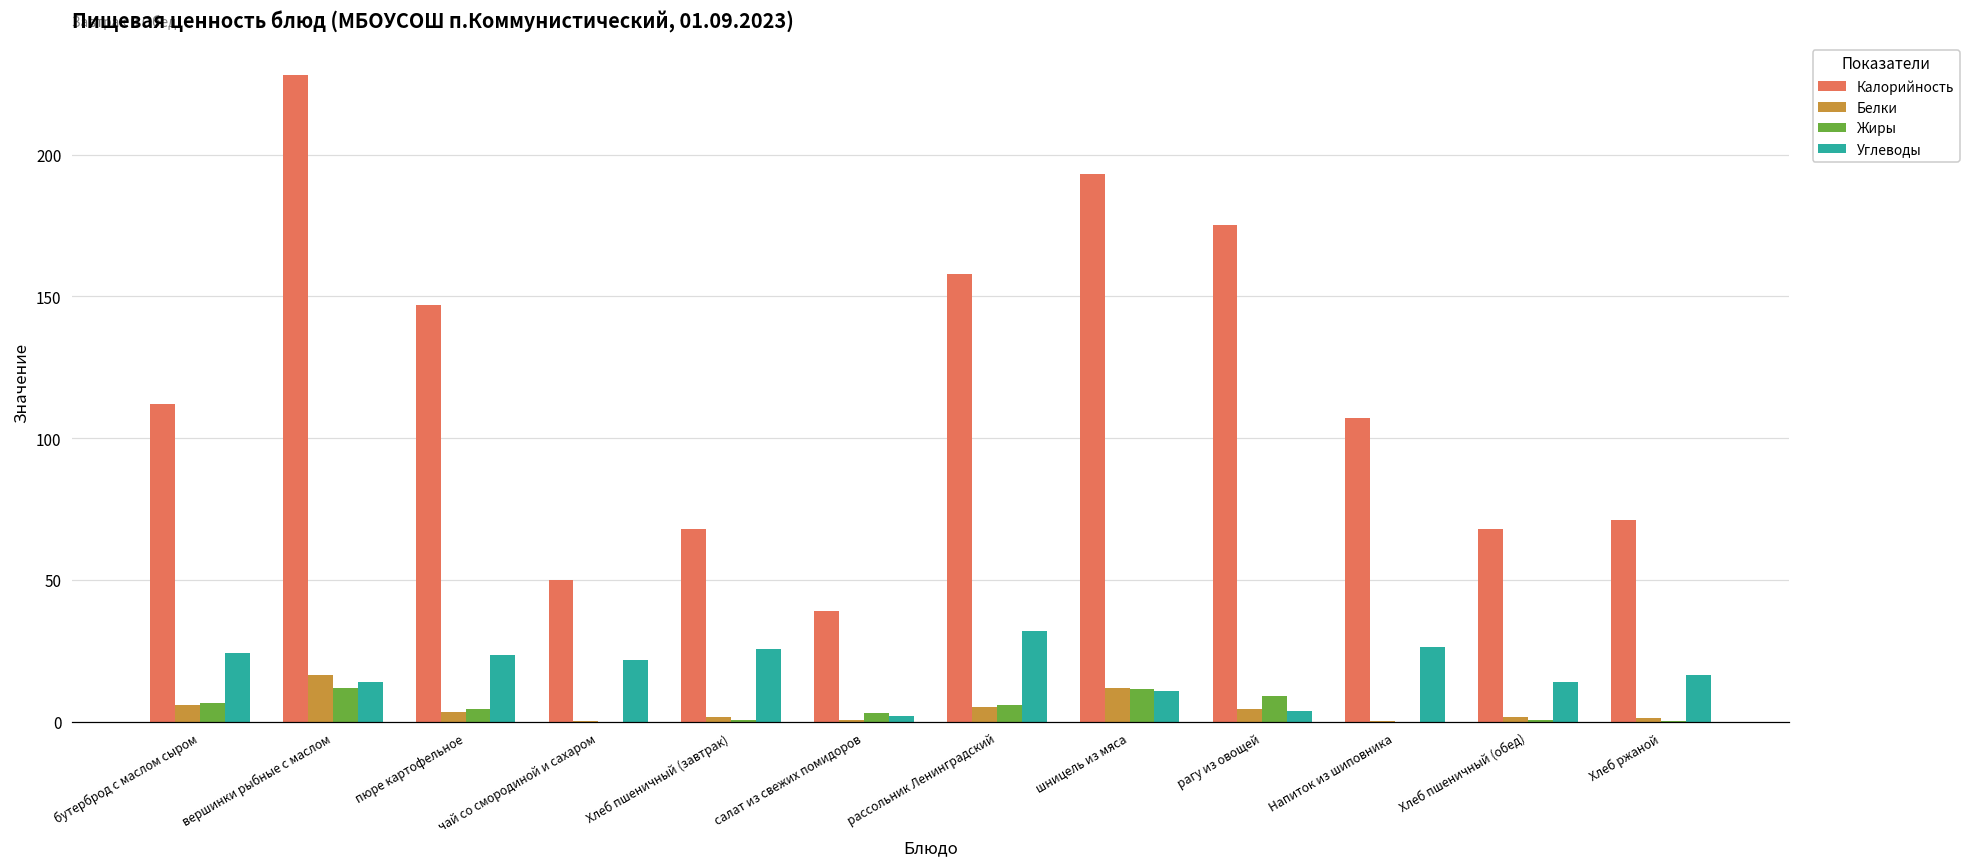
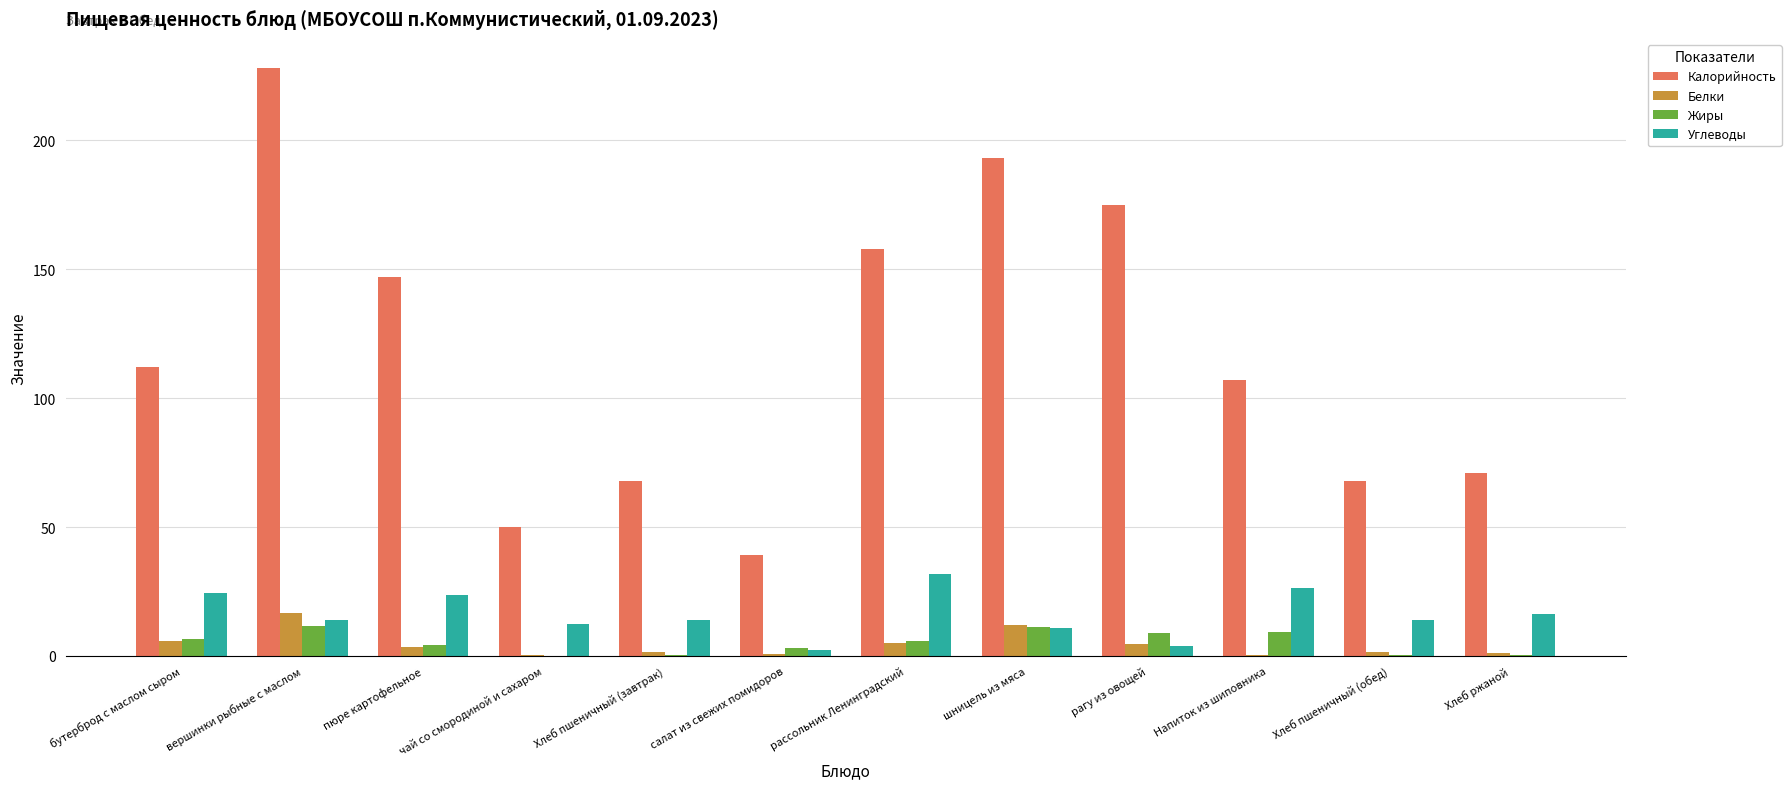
Углеводы, чай со смородиной и сахаром: 22 -> 12
Углеводы, Хлеб пшеничный (завтрак): 26 -> 14
Жиры, Напиток из шиповника: 0 -> 9
